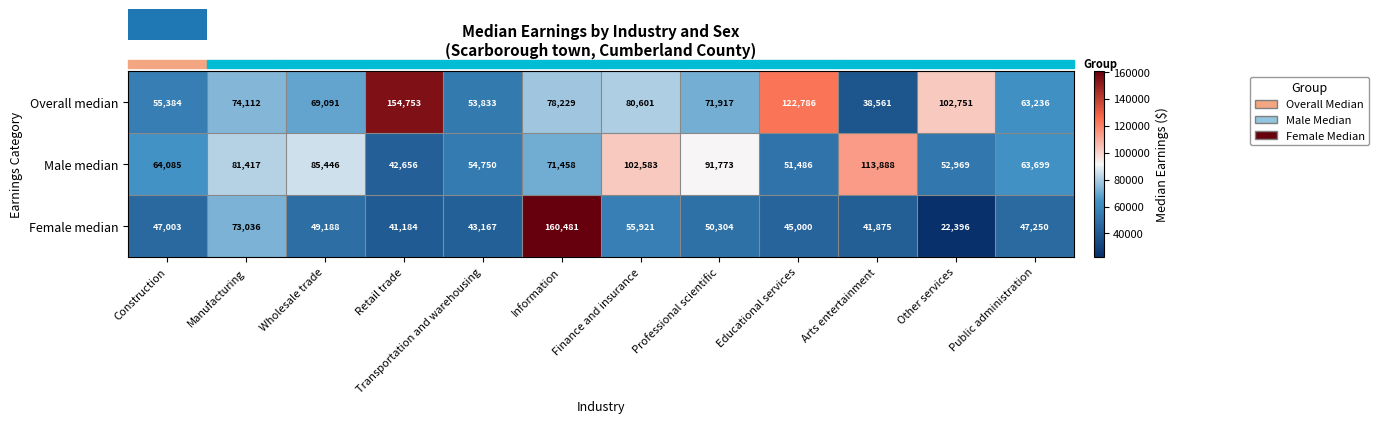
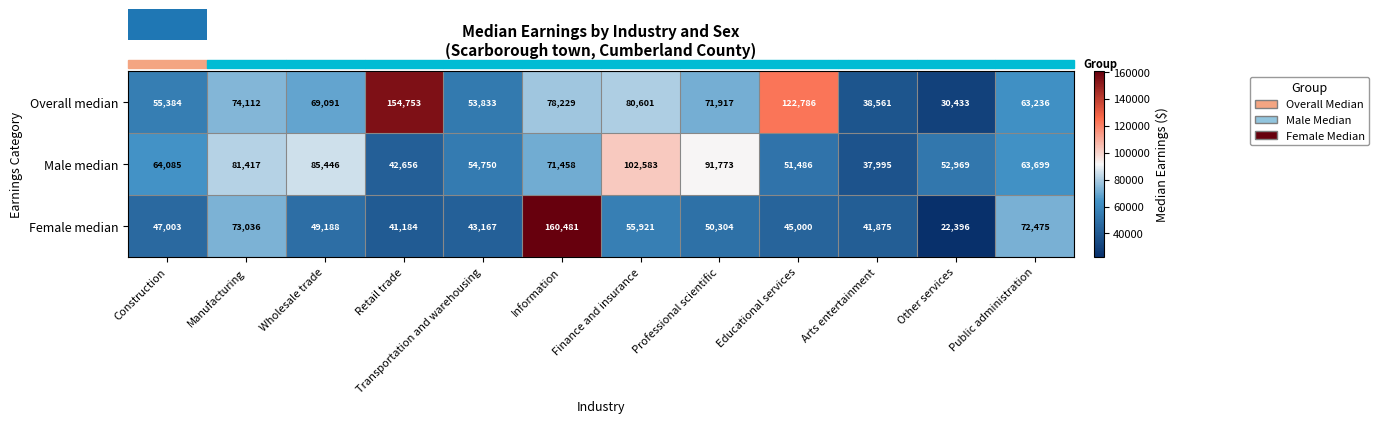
Overall median, Other services: 102,751 -> 30,433
Male median, Arts entertainment: 113,888 -> 37,995
Female median, Public administration: 47,250 -> 72,475
